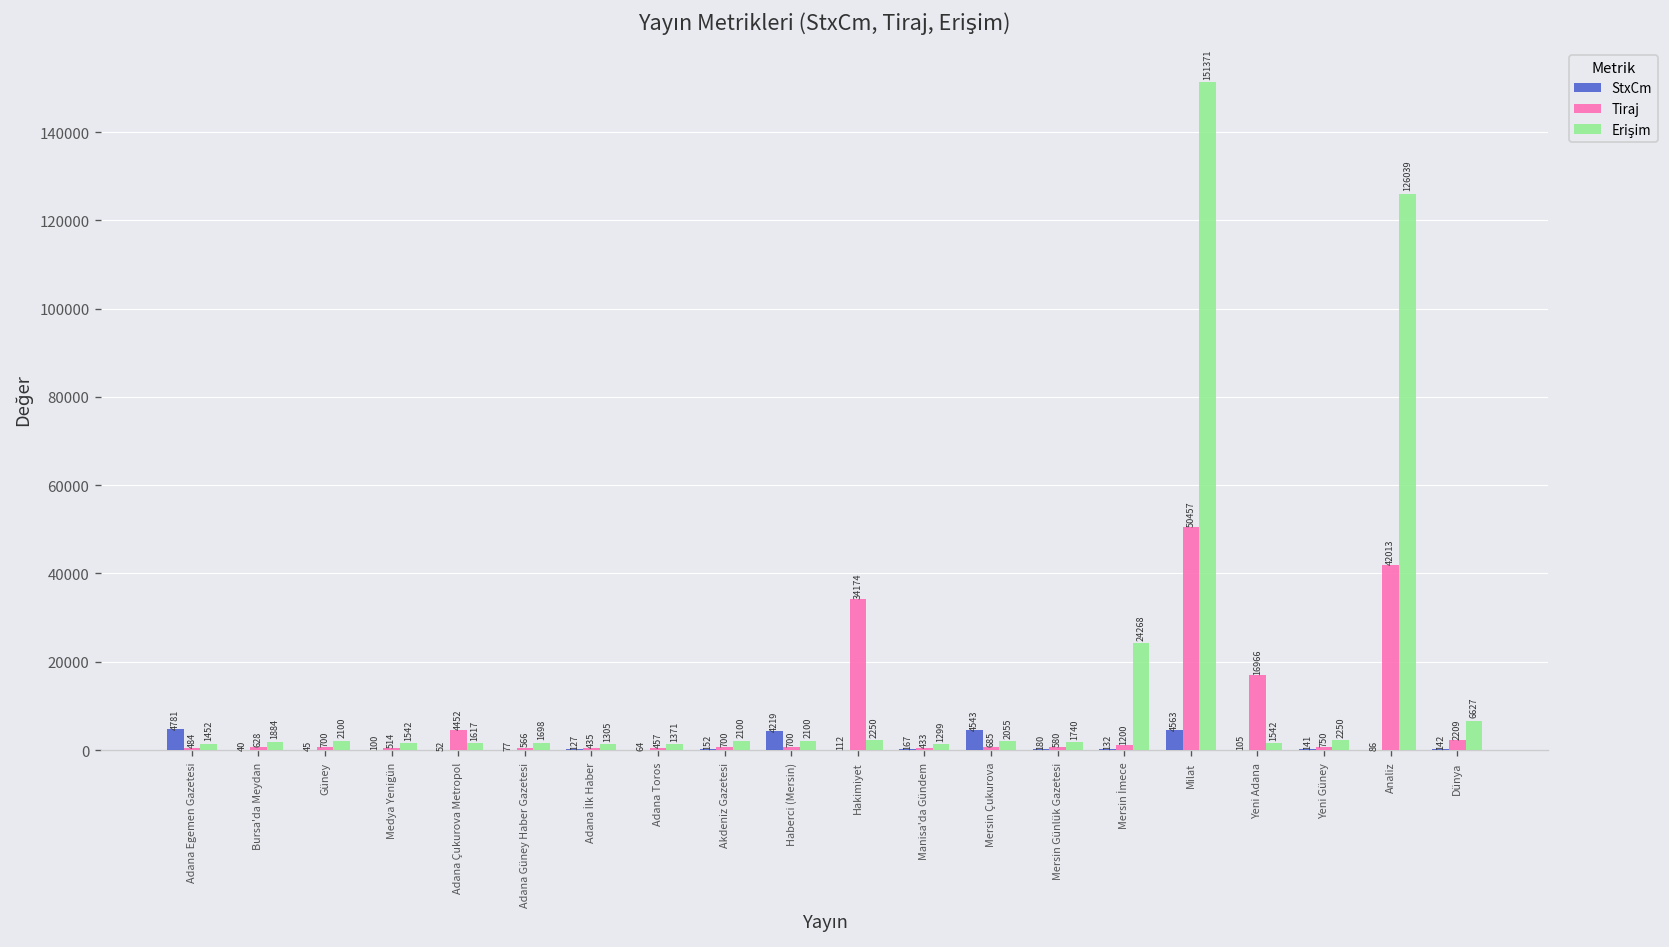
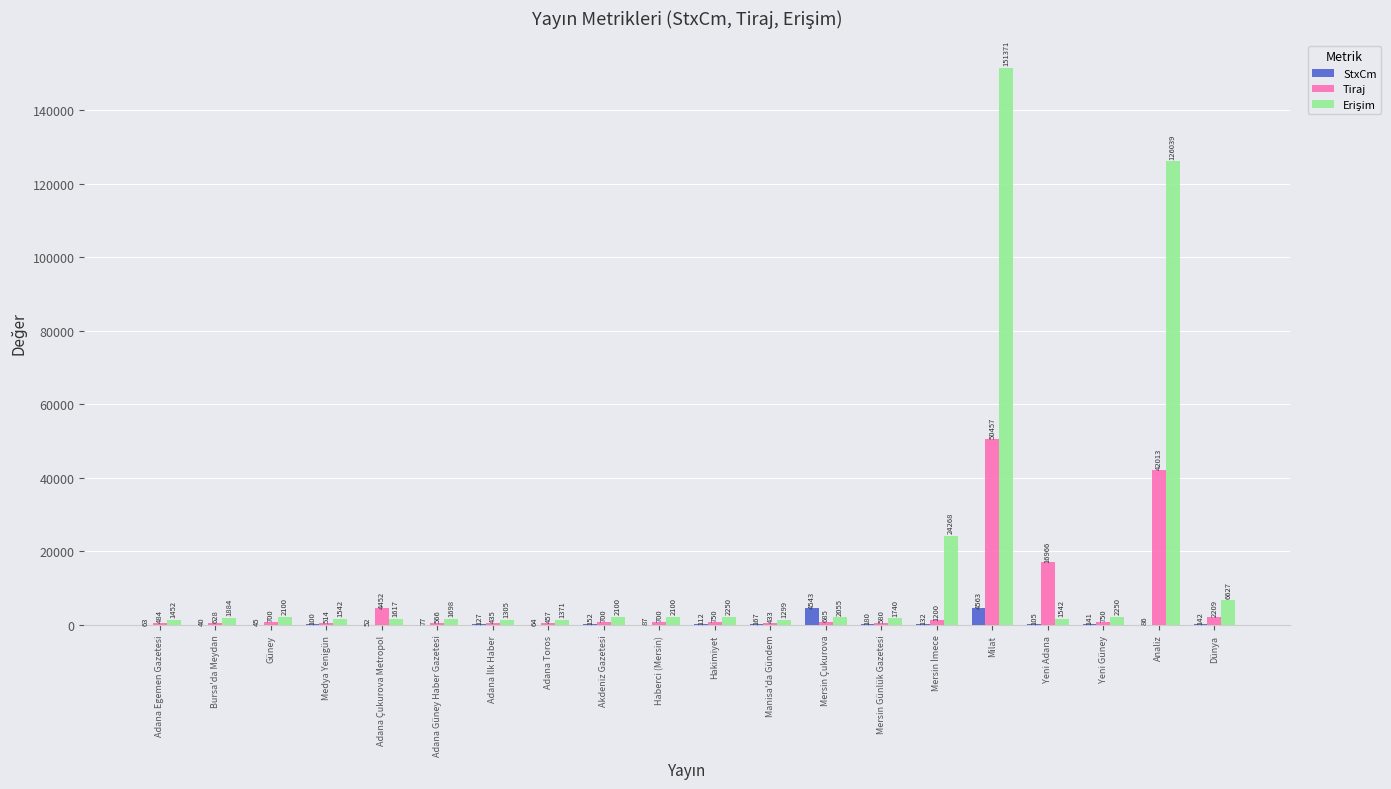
StxCm, Adana Egemen Gazetesi: 4781 -> 63
StxCm, Haberci (Mersin): 4219 -> 87
Tiraj, Hakimiyet: 34174 -> 750
